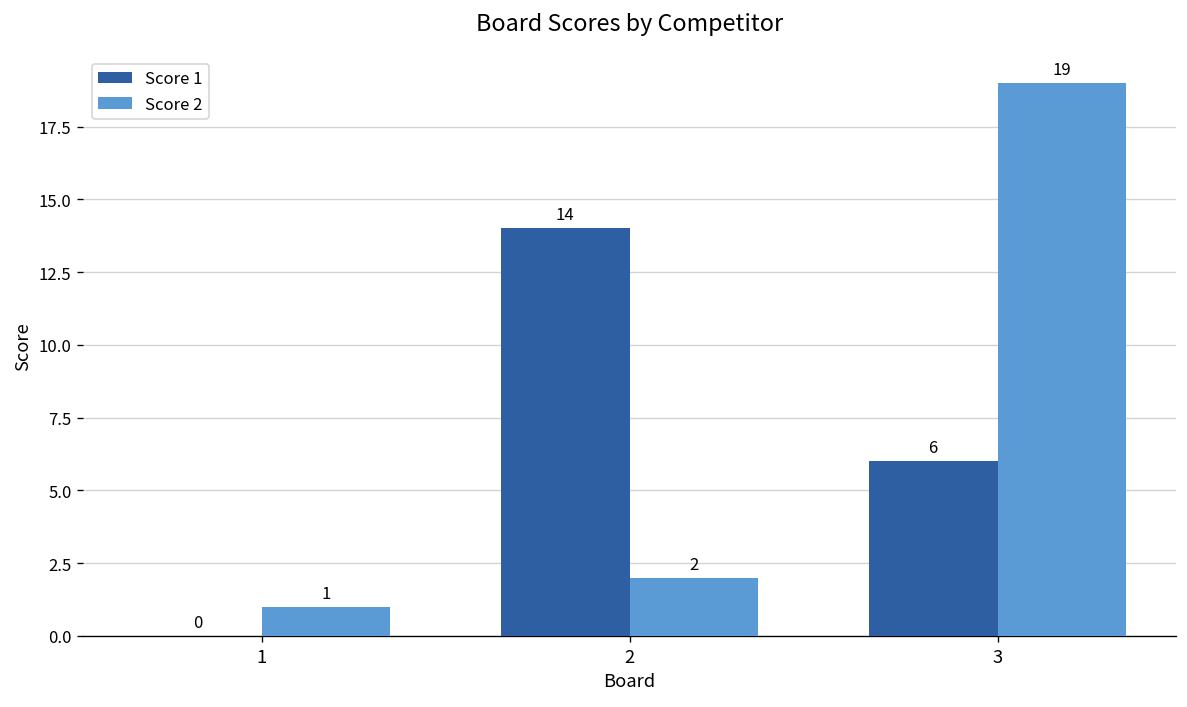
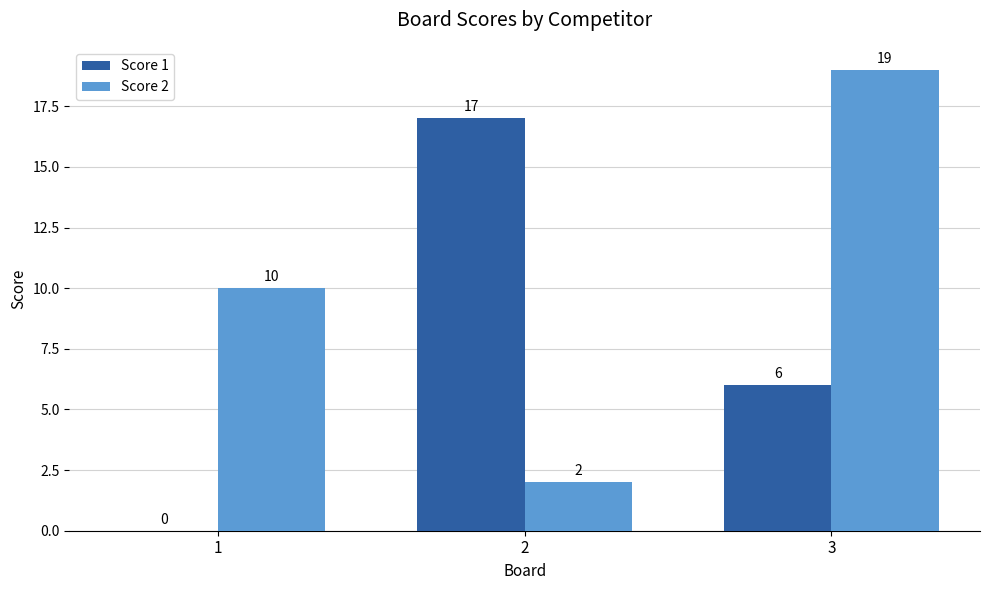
Score 2, 1: 1 -> 10
Score 1, 2: 14 -> 17
